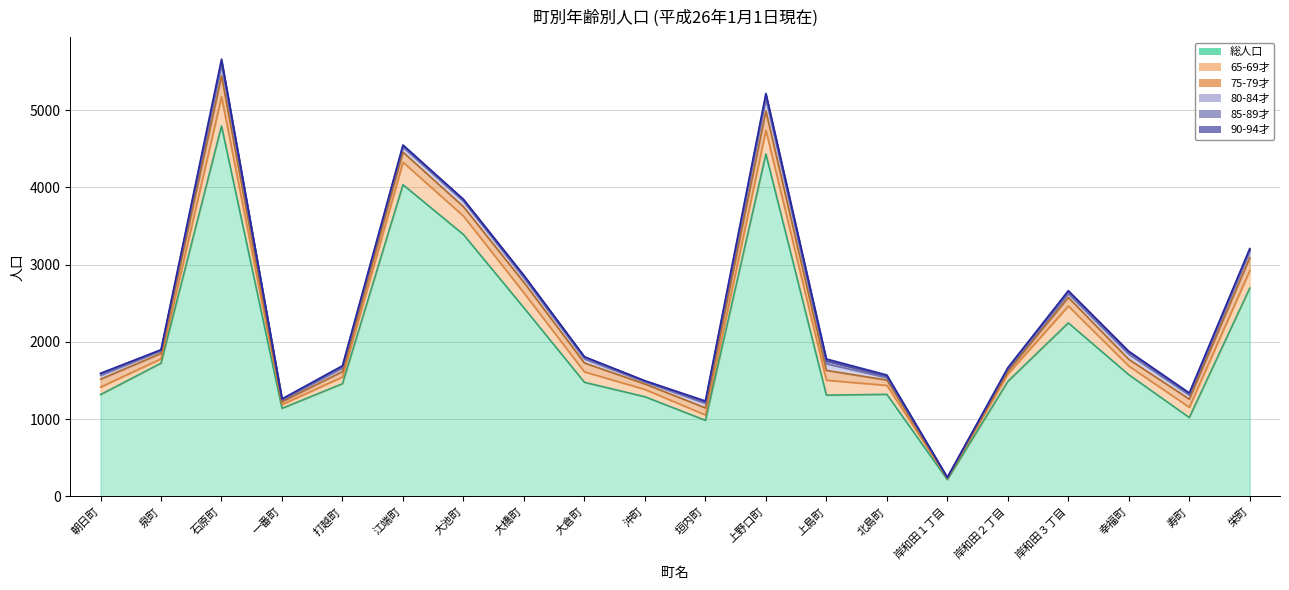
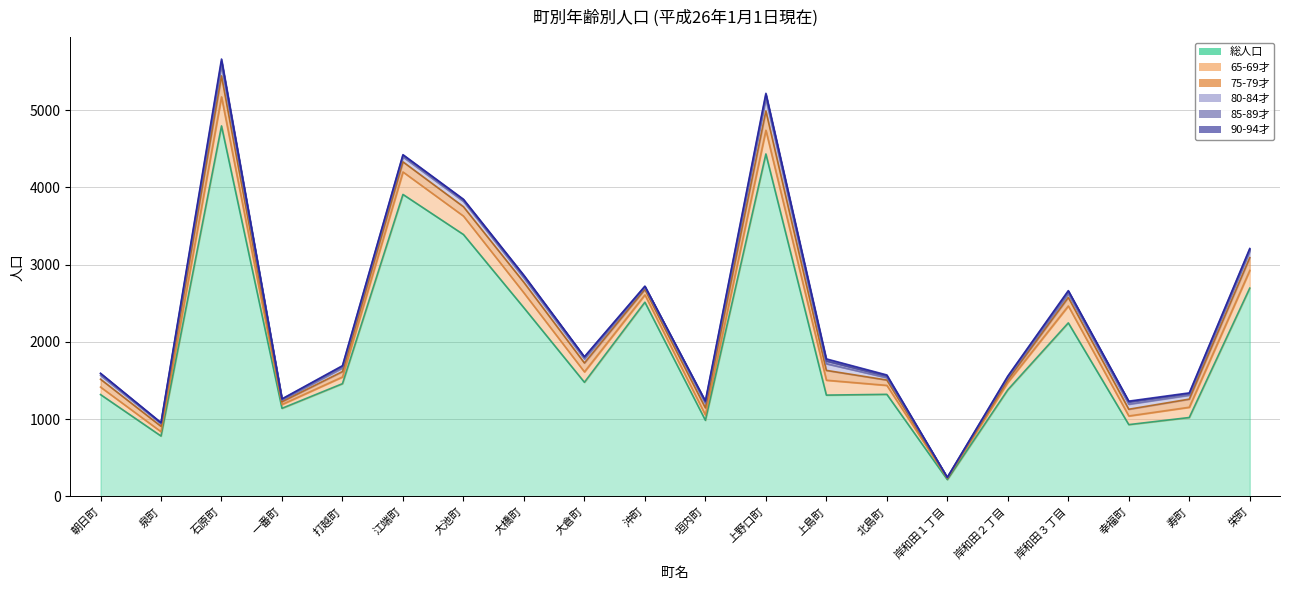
総人口, 泉町: 1700 -> 800
総人口, 江端町: 4000 -> 3900
総人口, 沖町: 1300 -> 2500
総人口, 岸和田２丁目: 1500 -> 1400
総人口, 幸福町: 1600 -> 900
